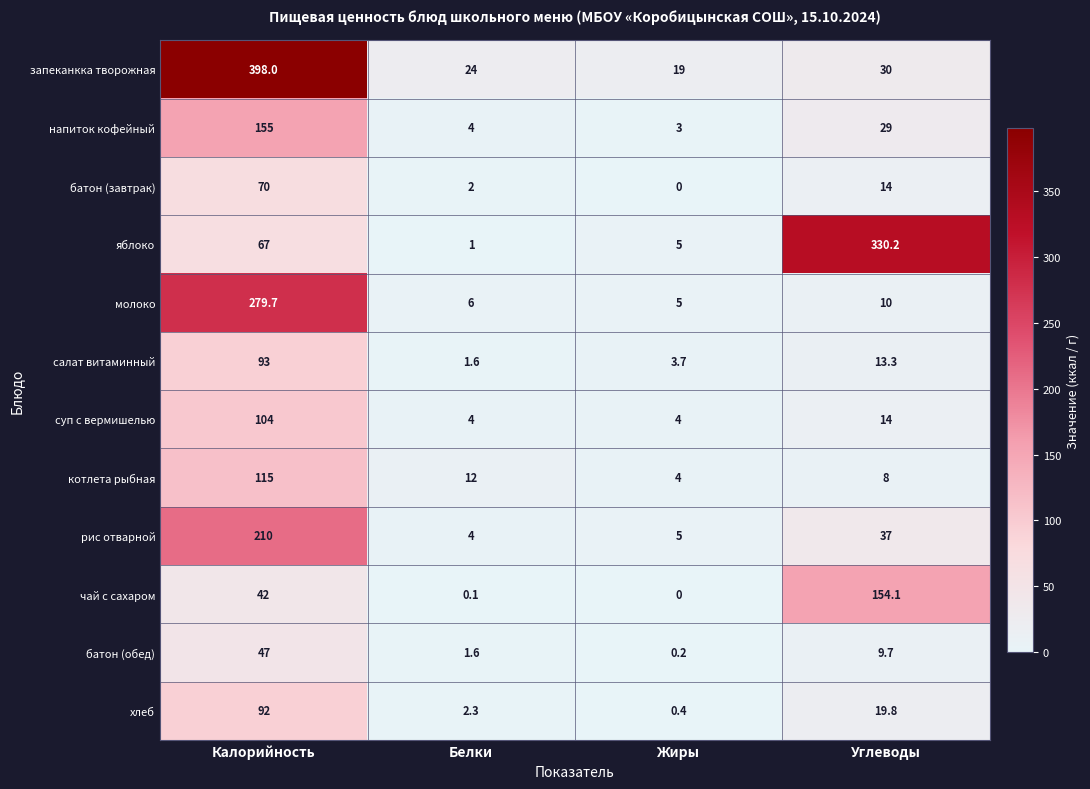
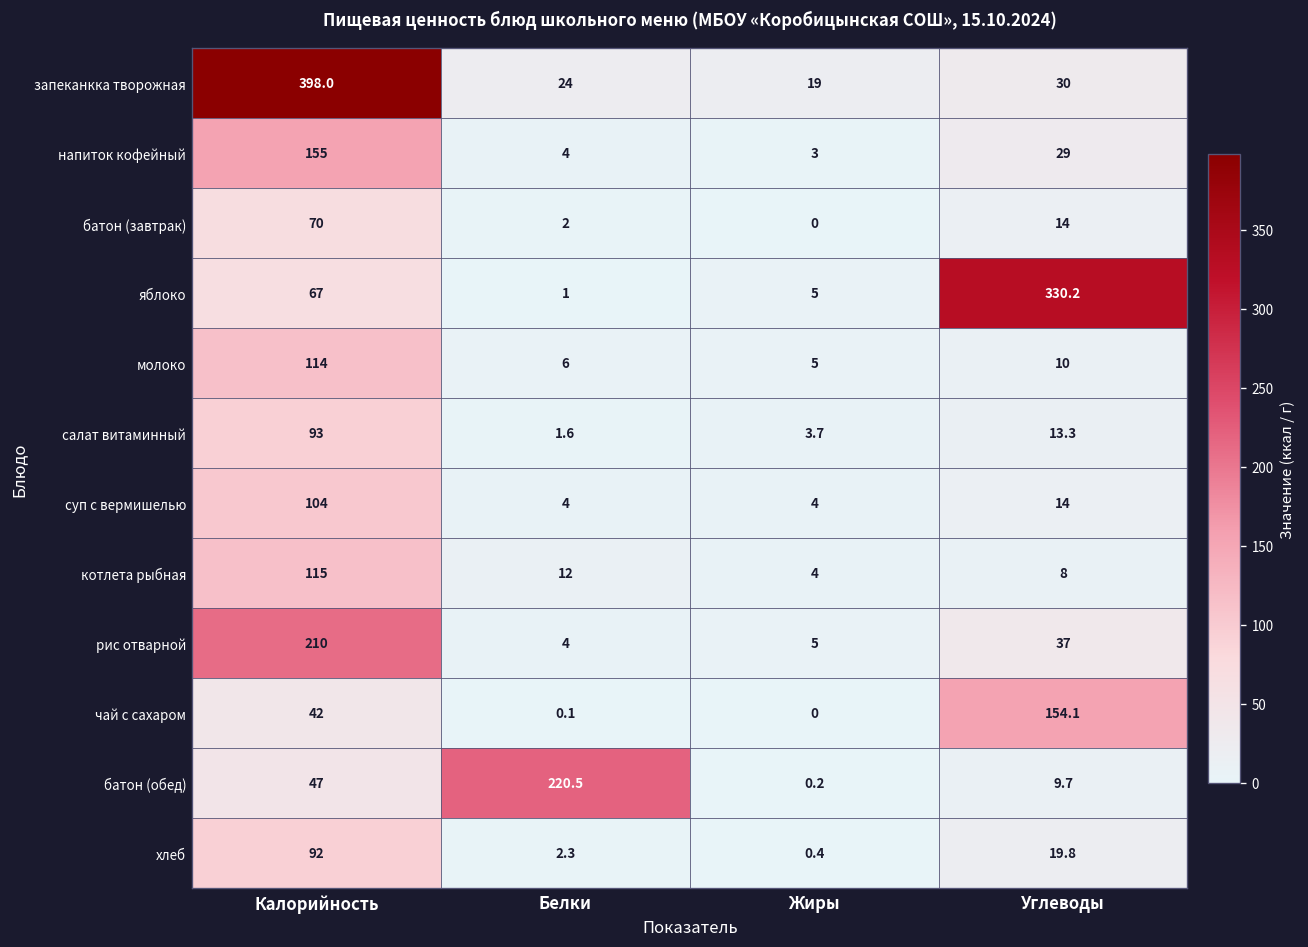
молоко, Калорийность: 279.7 -> 114
батон (обед), Белки: 1.6 -> 220.5
